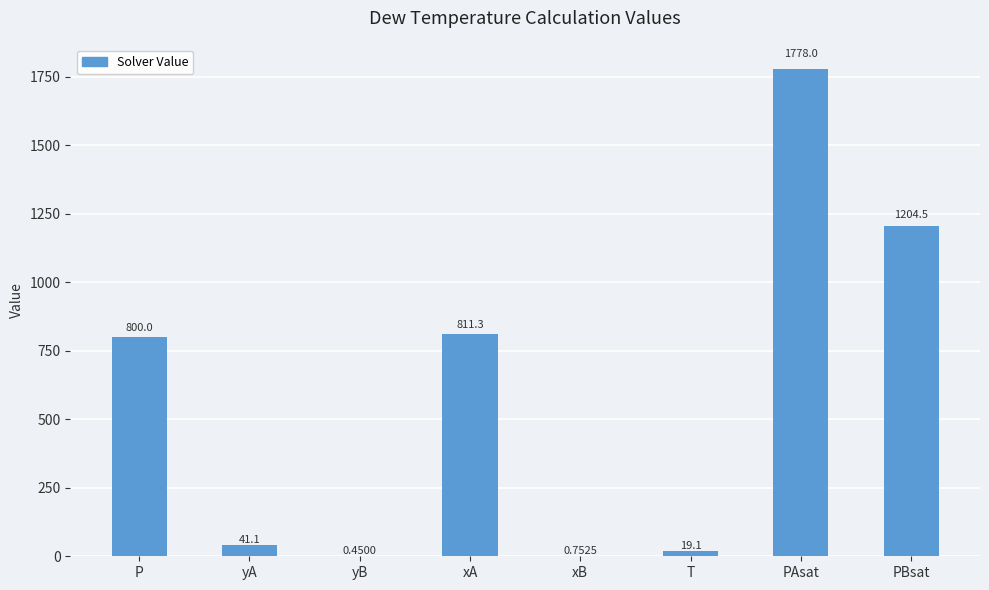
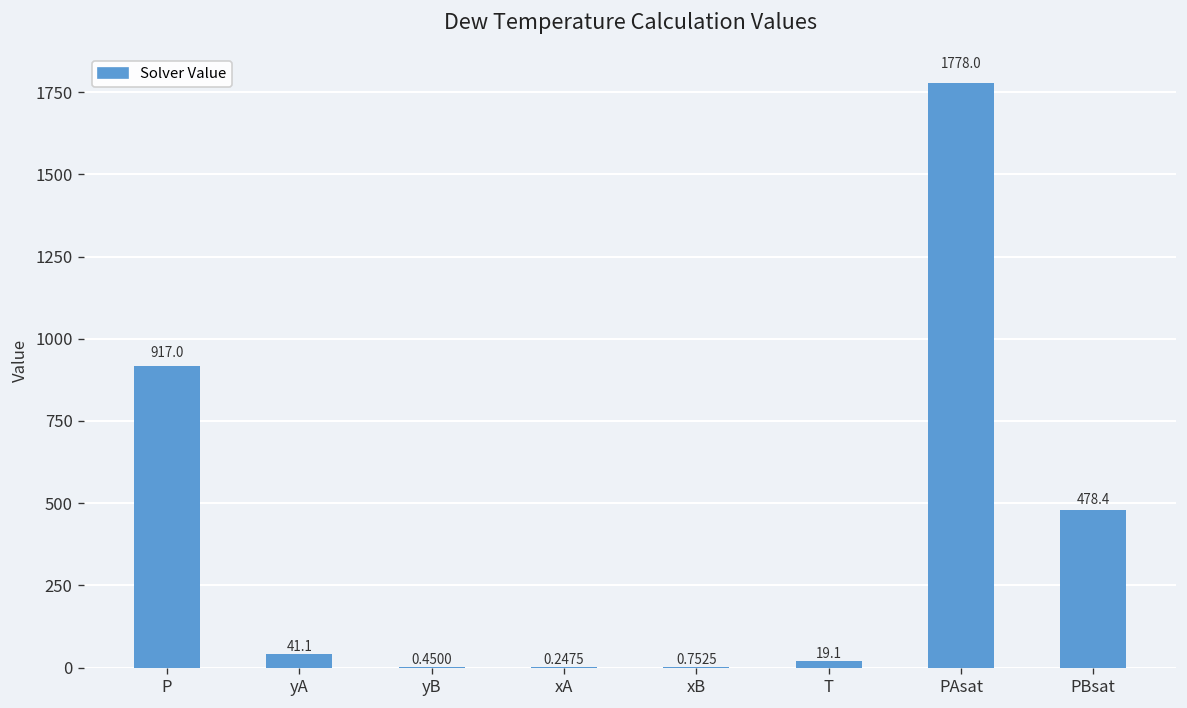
P: 800.0 -> 917.0
xA: 811.3 -> 0.2475
PBsat: 1204.5 -> 478.4
